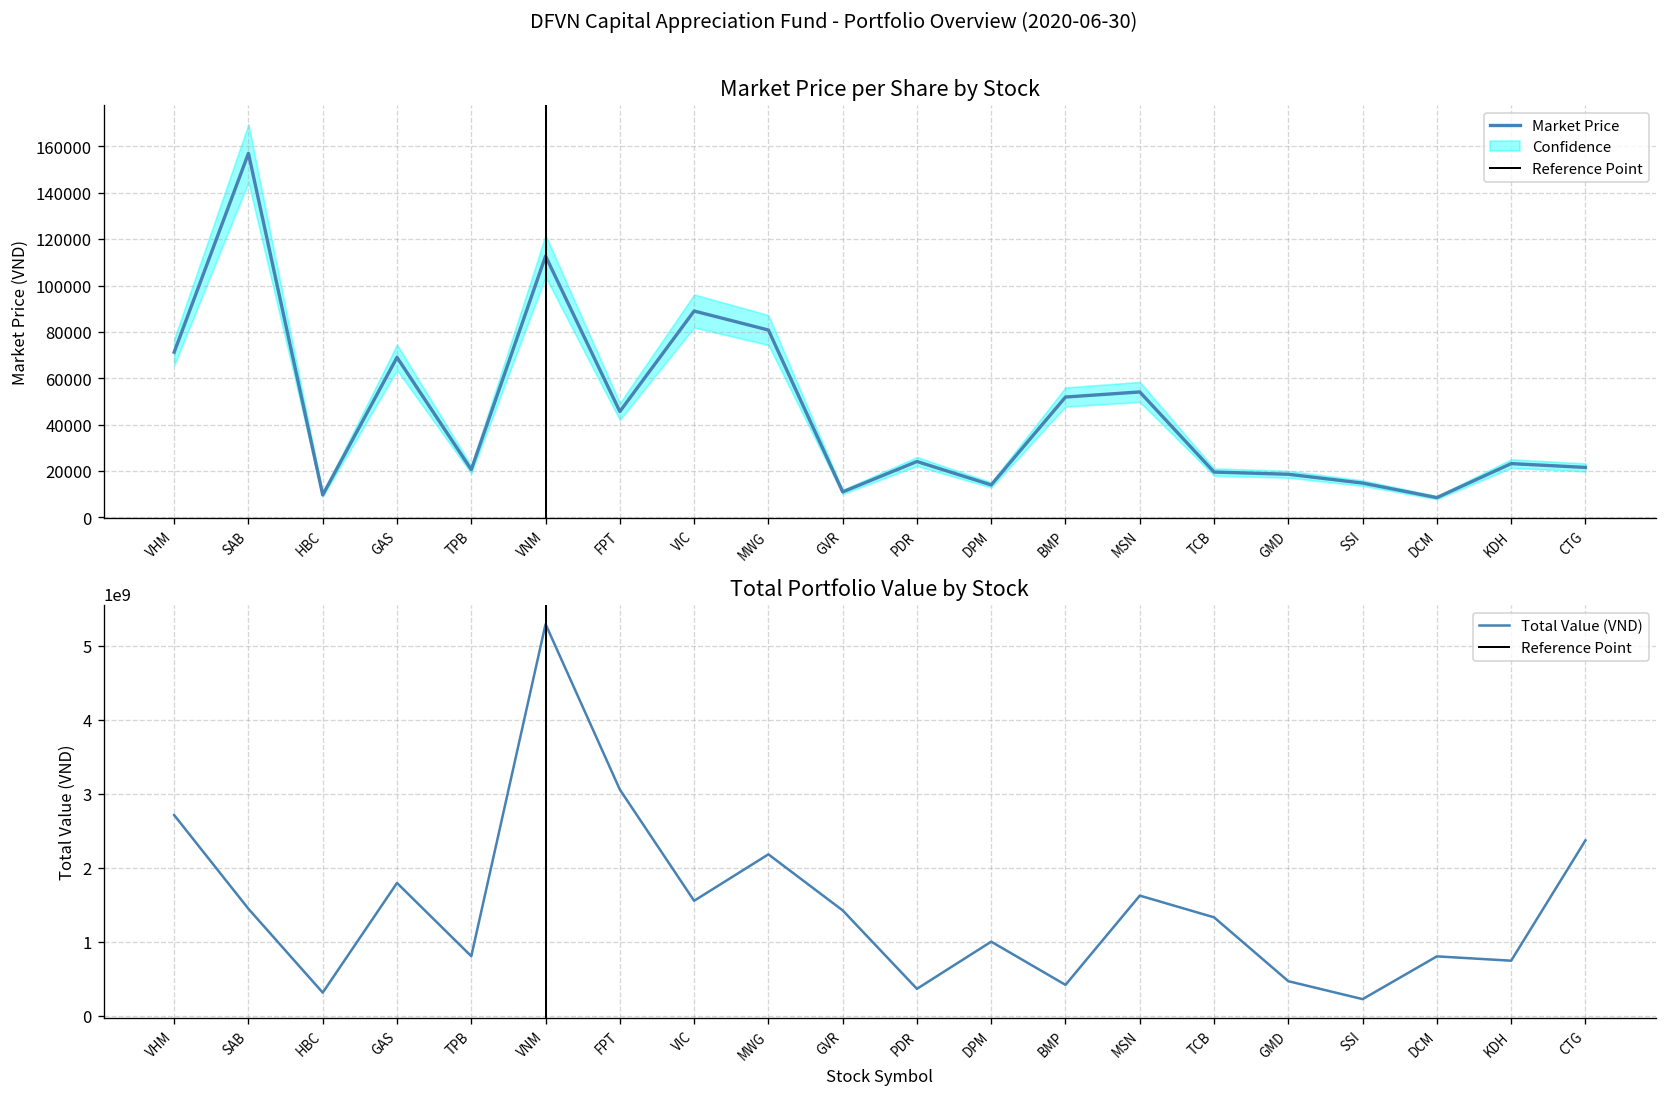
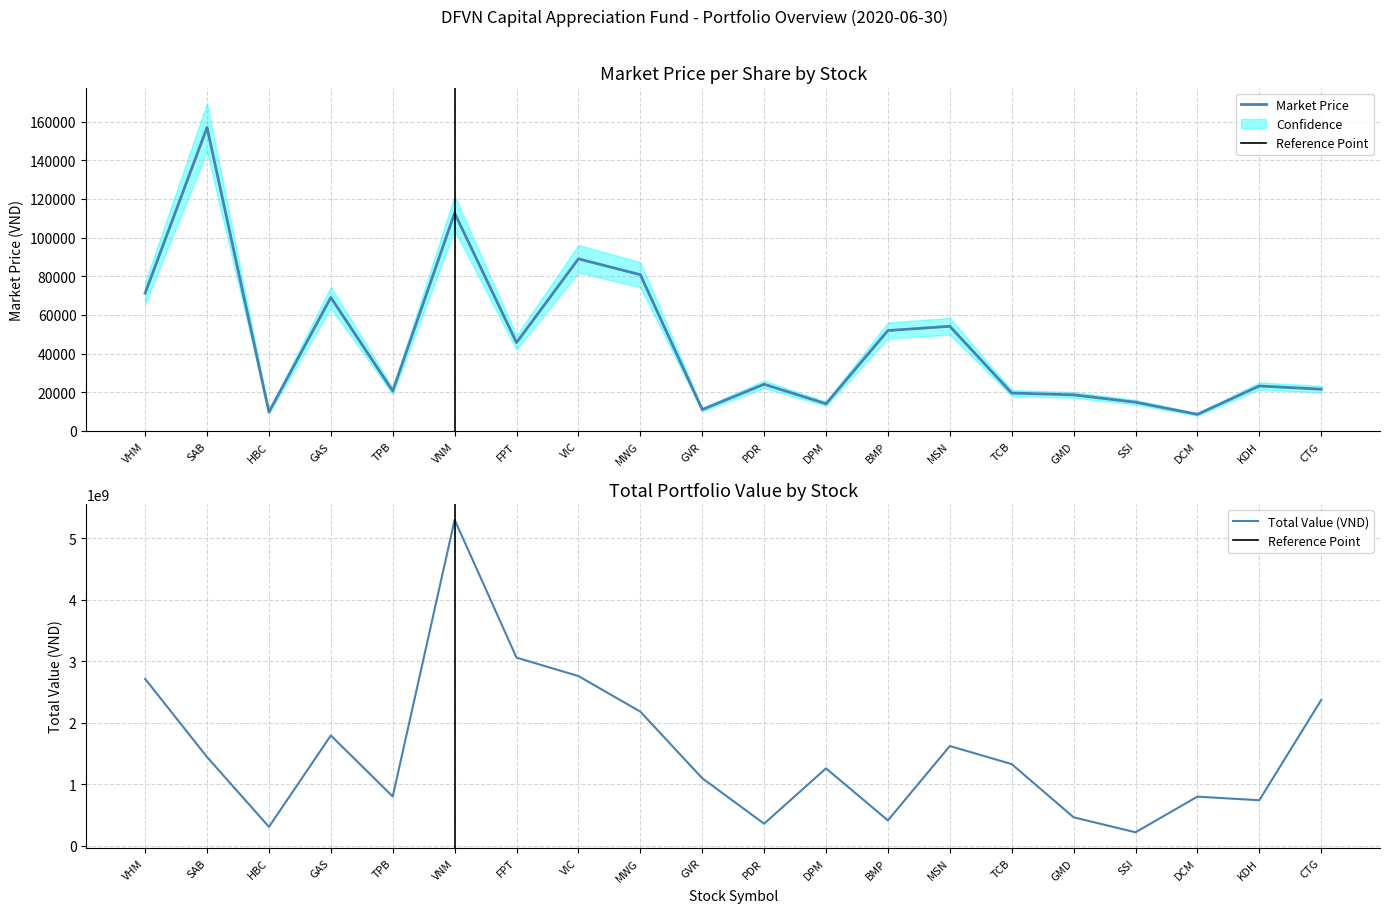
Total Portfolio Value by Stock, VIC: 1600000000 -> 2800000000
Total Portfolio Value by Stock, GVR: 1400000000 -> 1100000000
Total Portfolio Value by Stock, DPM: 1000000000 -> 1300000000
